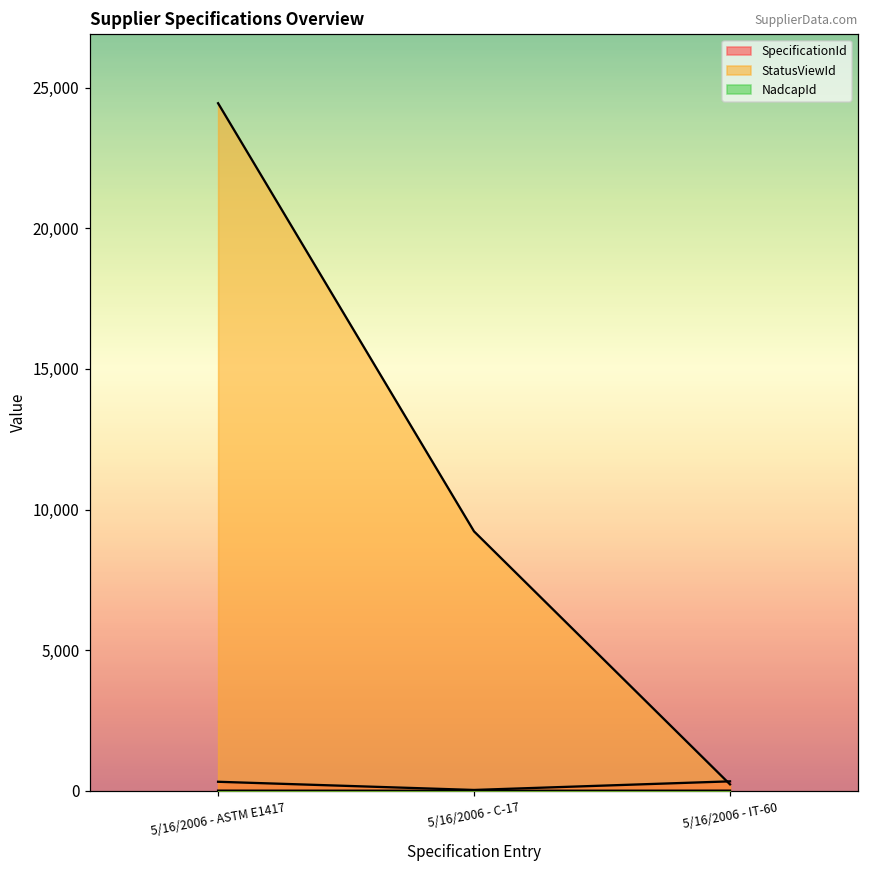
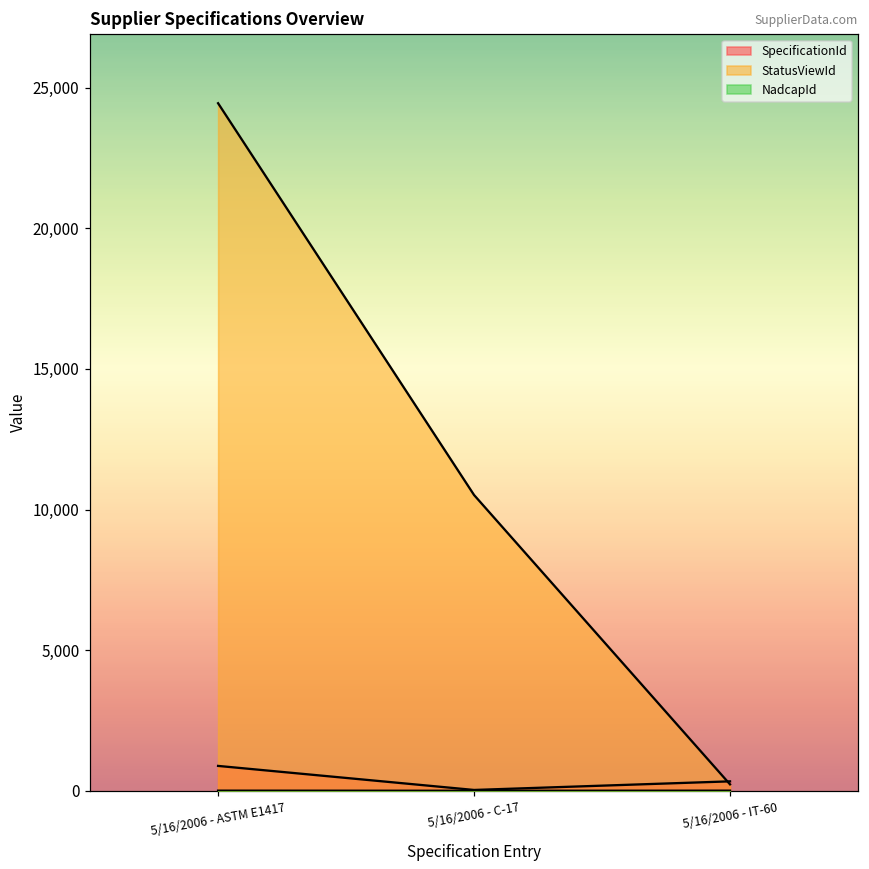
SpecificationId, 5/16/2006 - ASTM E1417: 300 -> 900
StatusViewId, 5/16/2006 - C-17: 9,200 -> 10,500
